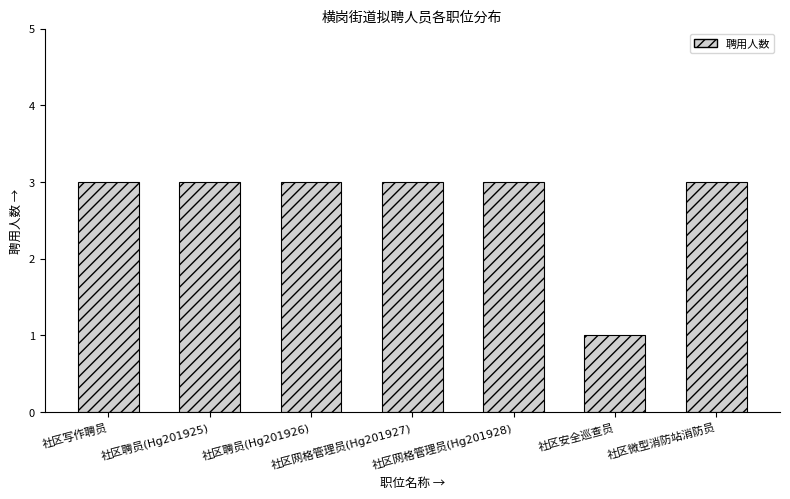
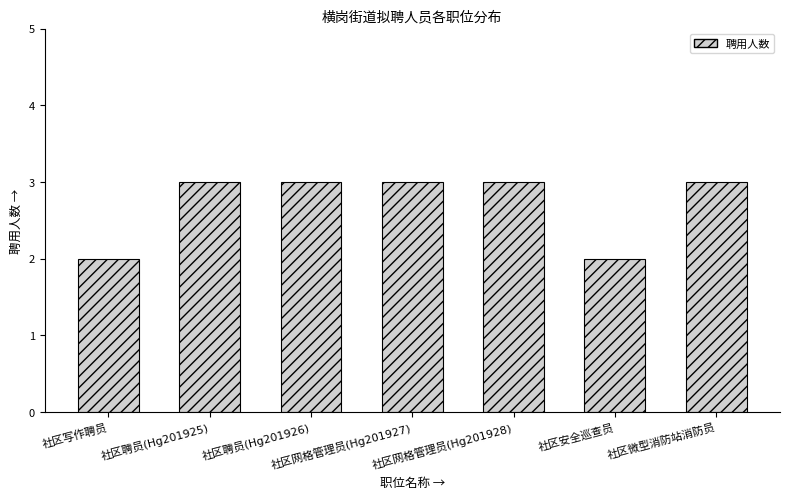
社区写作聘员: 3 -> 2
社区安全巡查员: 1 -> 2
